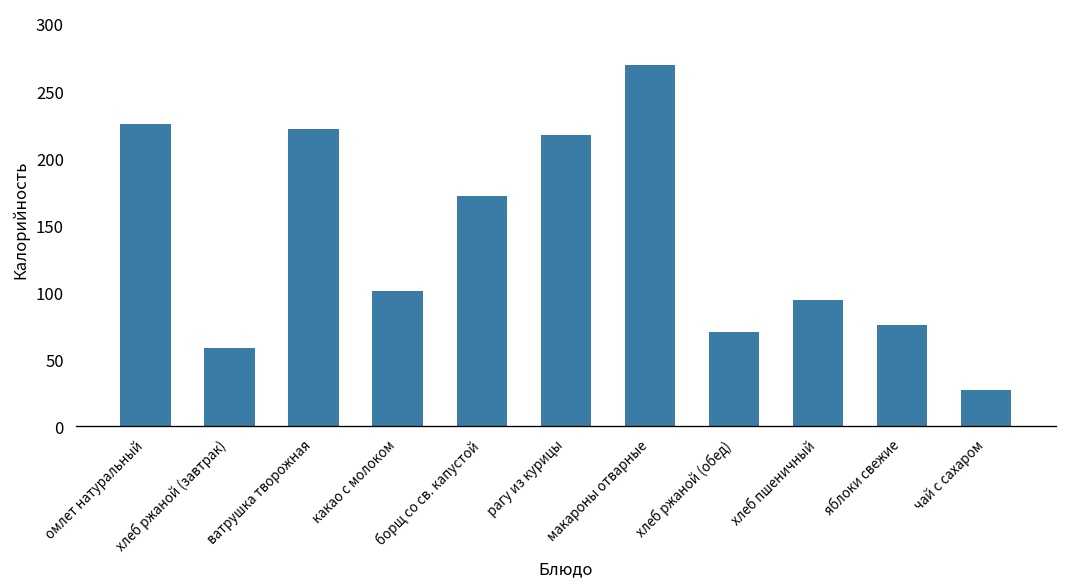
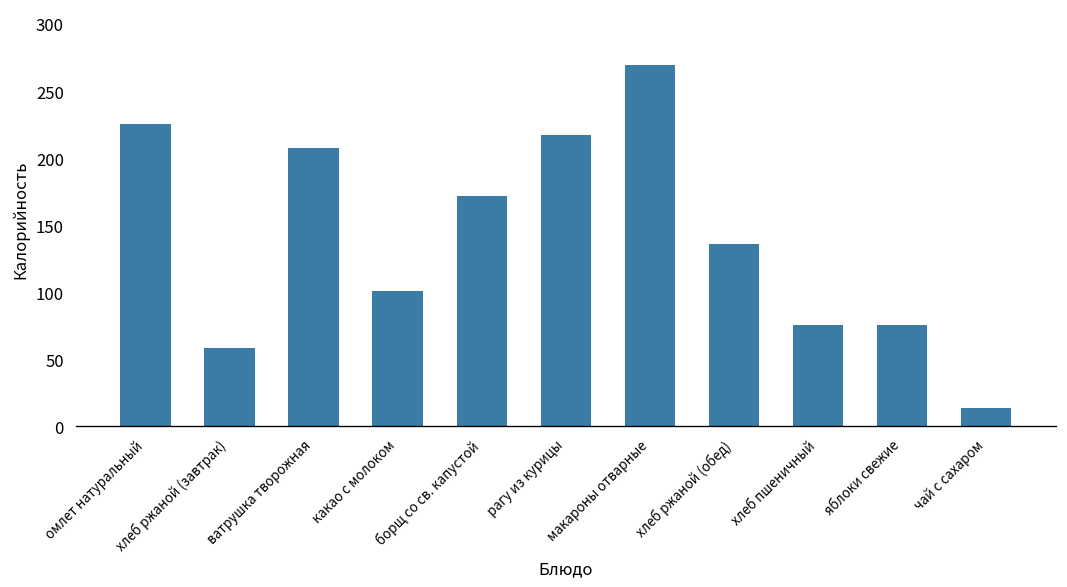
ватрушка творожная: 222 -> 208
хлеб ржаной (обед): 70 -> 136
хлеб пшеничный: 94 -> 75
чай с сахаром: 27 -> 13
